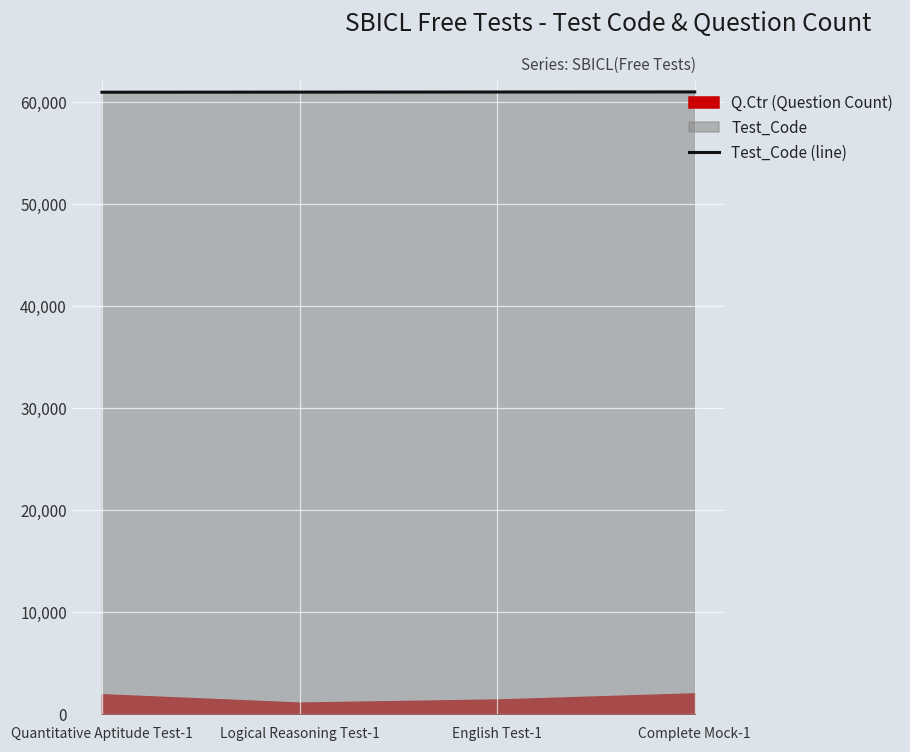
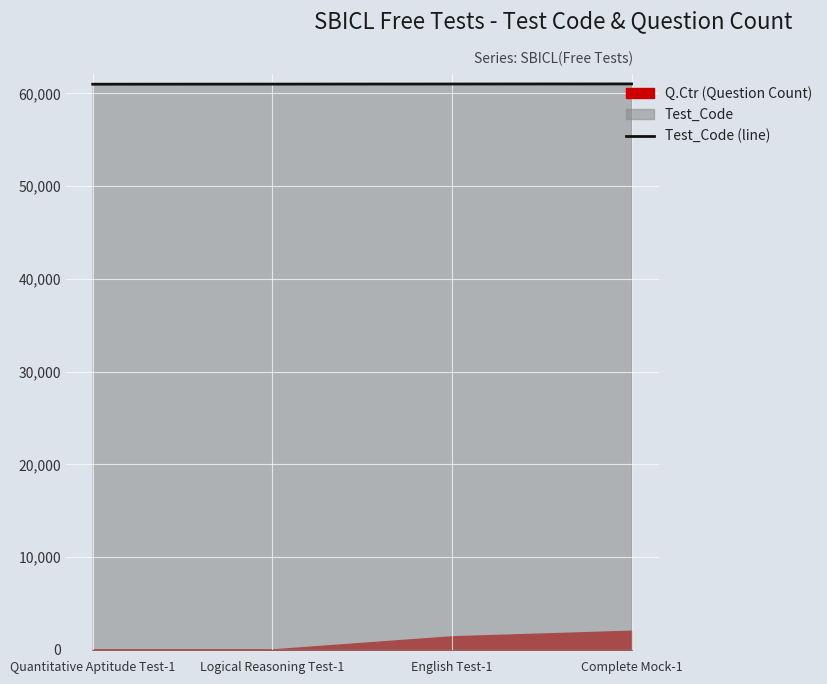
Q.Ctr (Question Count), Quantitative Aptitude Test-1: 2,000 -> 0
Q.Ctr (Question Count), Logical Reasoning Test-1: 1,000 -> 0
